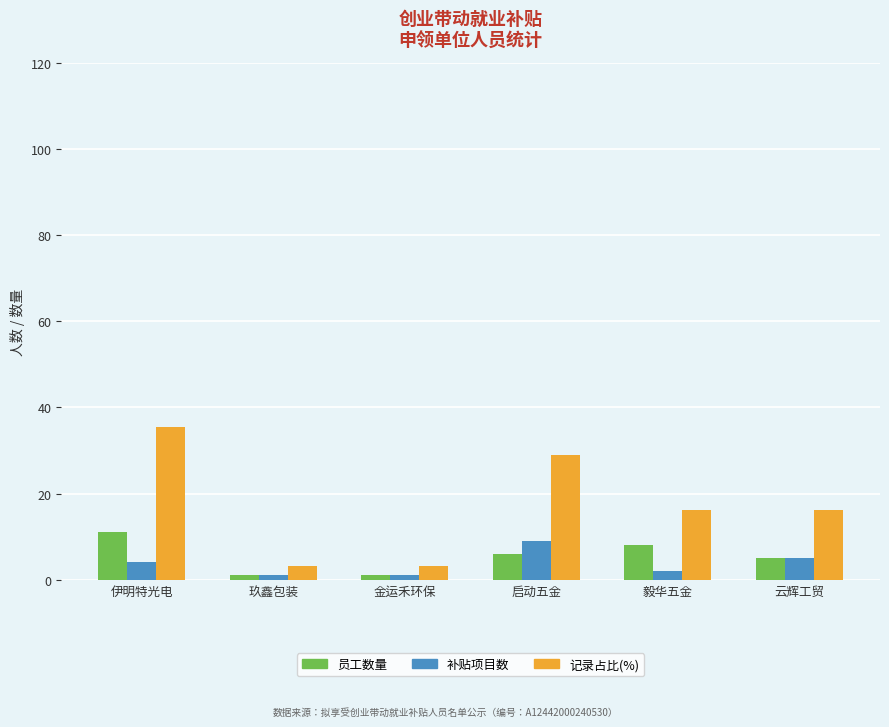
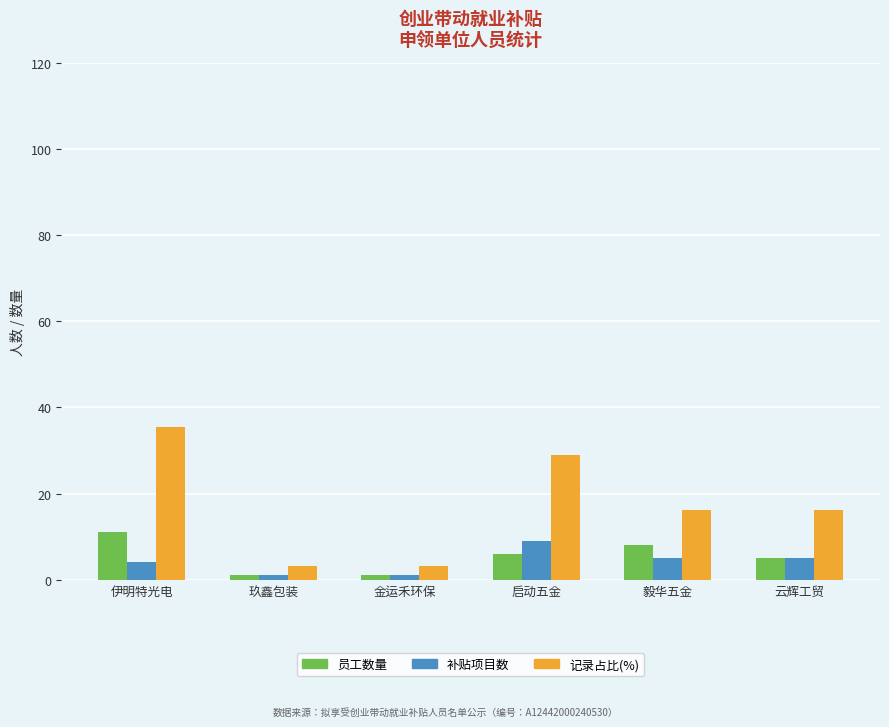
补贴项目数, 毅华五金: 2 -> 5
